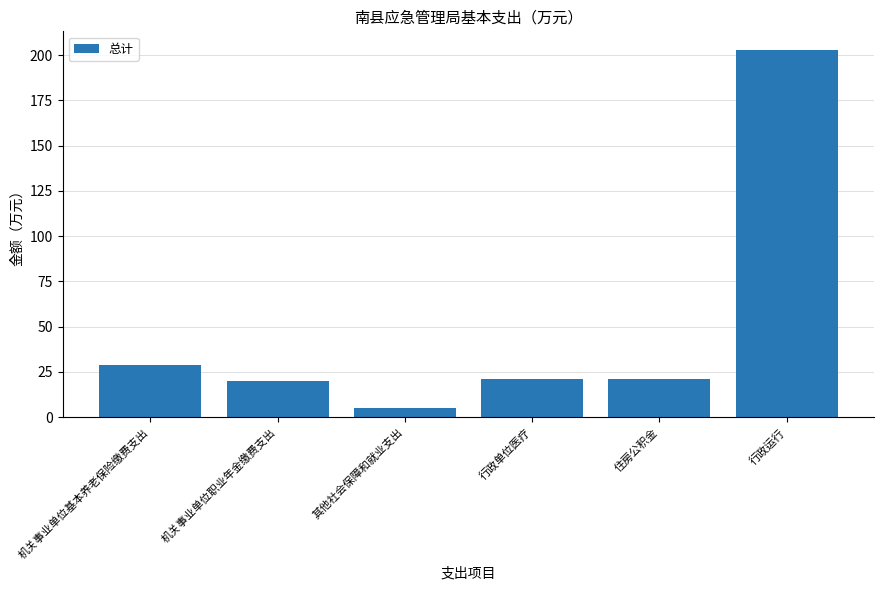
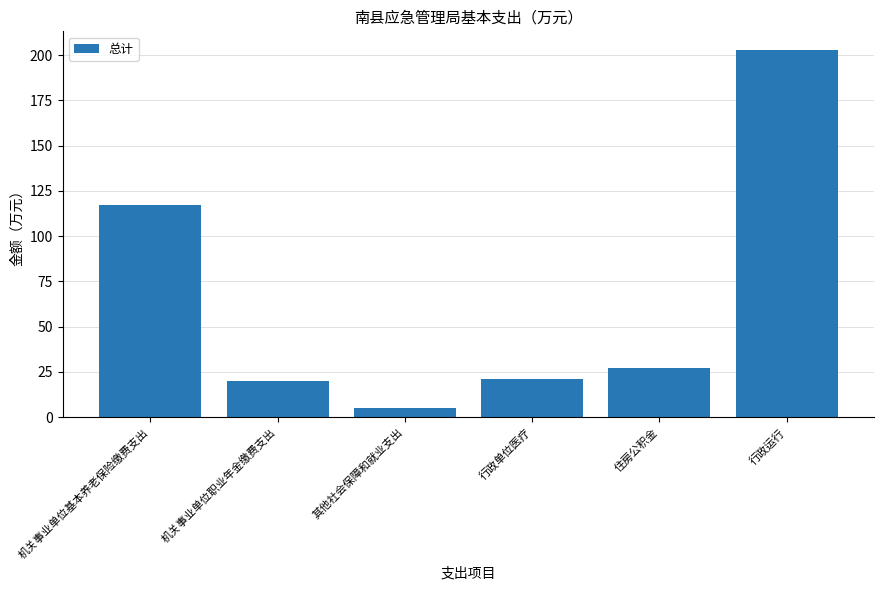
机关事业单位基本养老保险缴费支出: 29 -> 117
住房公积金: 21 -> 27
